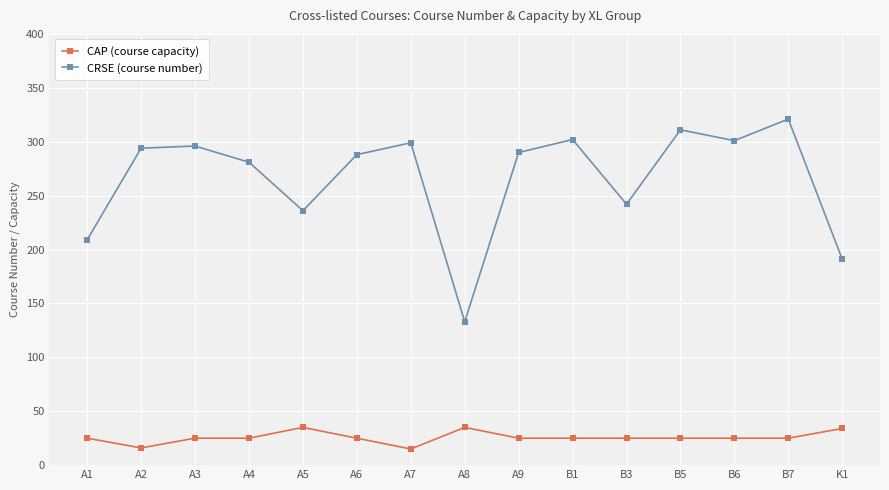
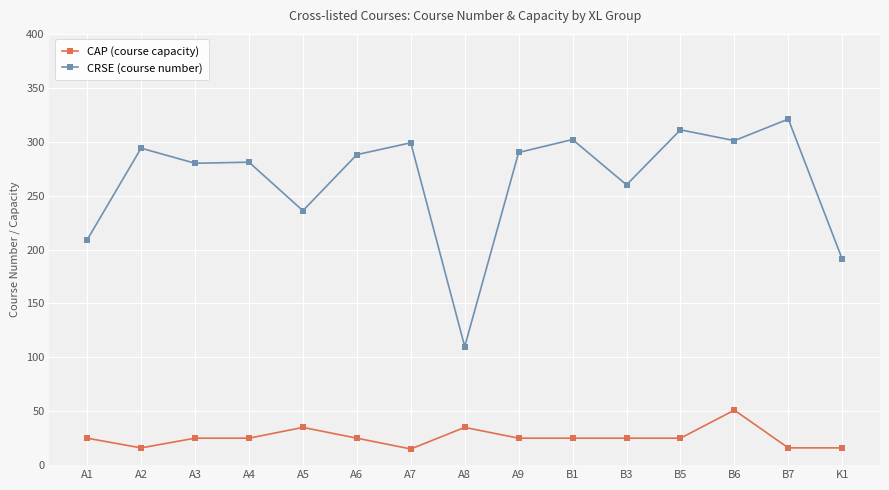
CRSE (course number), A3: 296 -> 280
CRSE (course number), A8: 133 -> 110
CRSE (course number), B3: 242 -> 260
CAP (course capacity), B6: 25 -> 51
CAP (course capacity), B7: 25 -> 16
CAP (course capacity), K1: 34 -> 16
